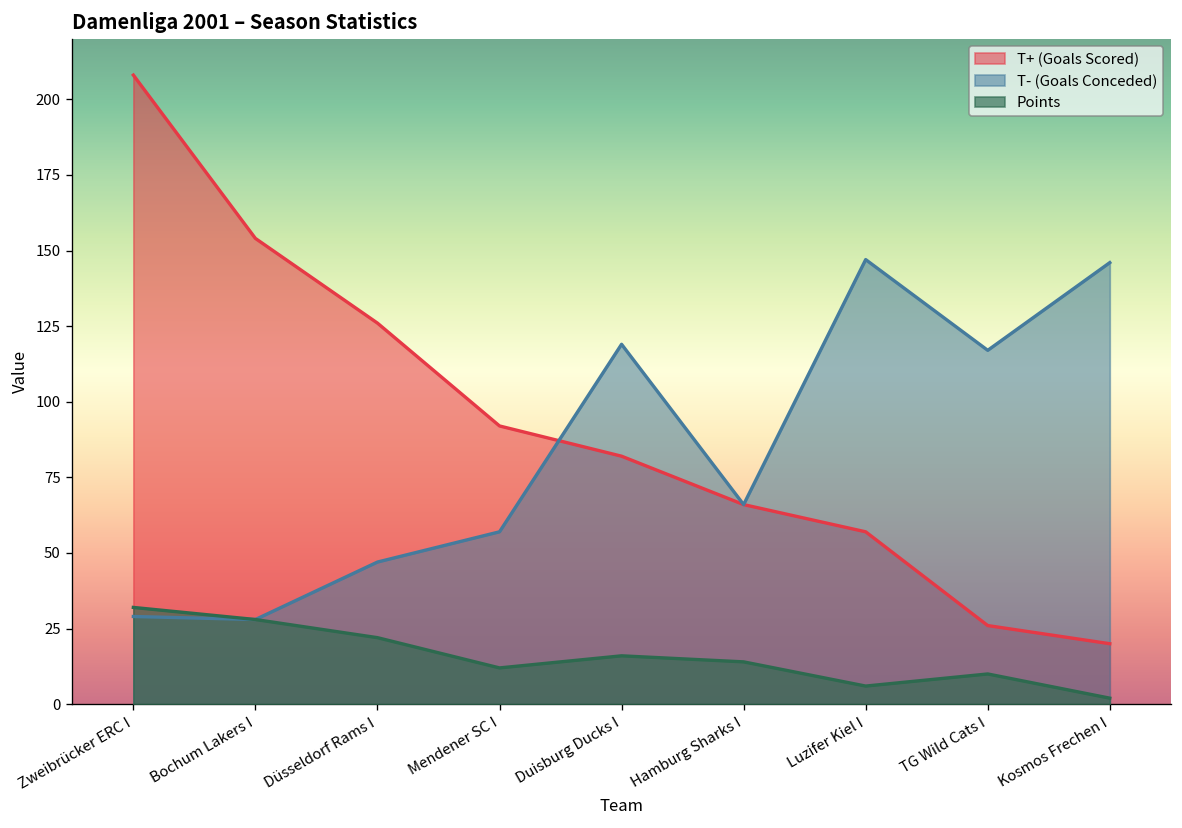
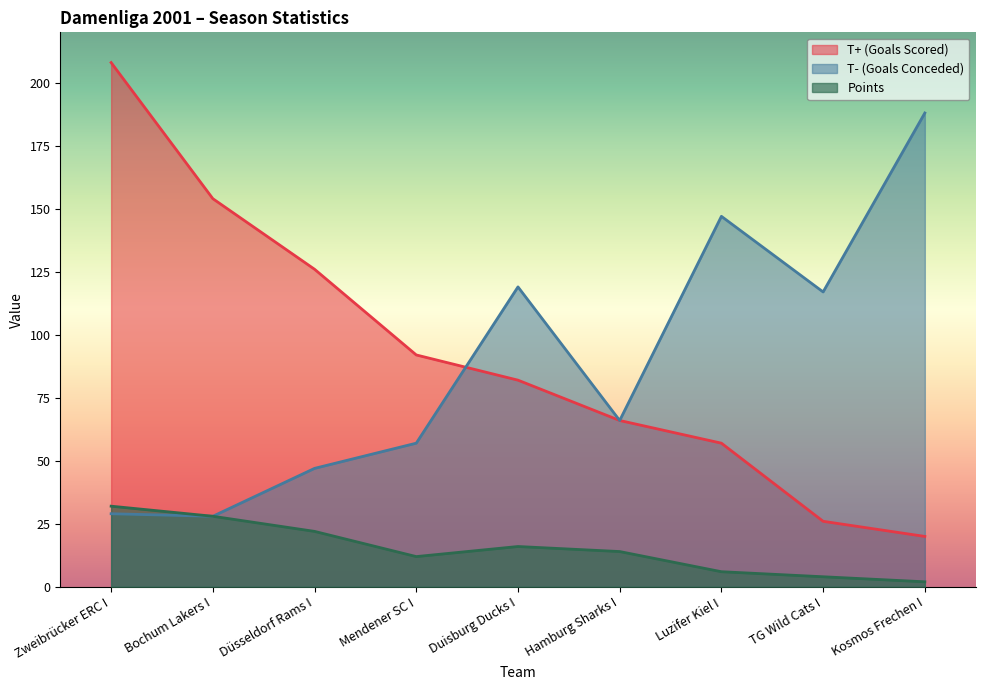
Points, TG Wild Cats I: 10 -> 4
T- (Goals Conceded), Kosmos Frechen I: 146 -> 188
